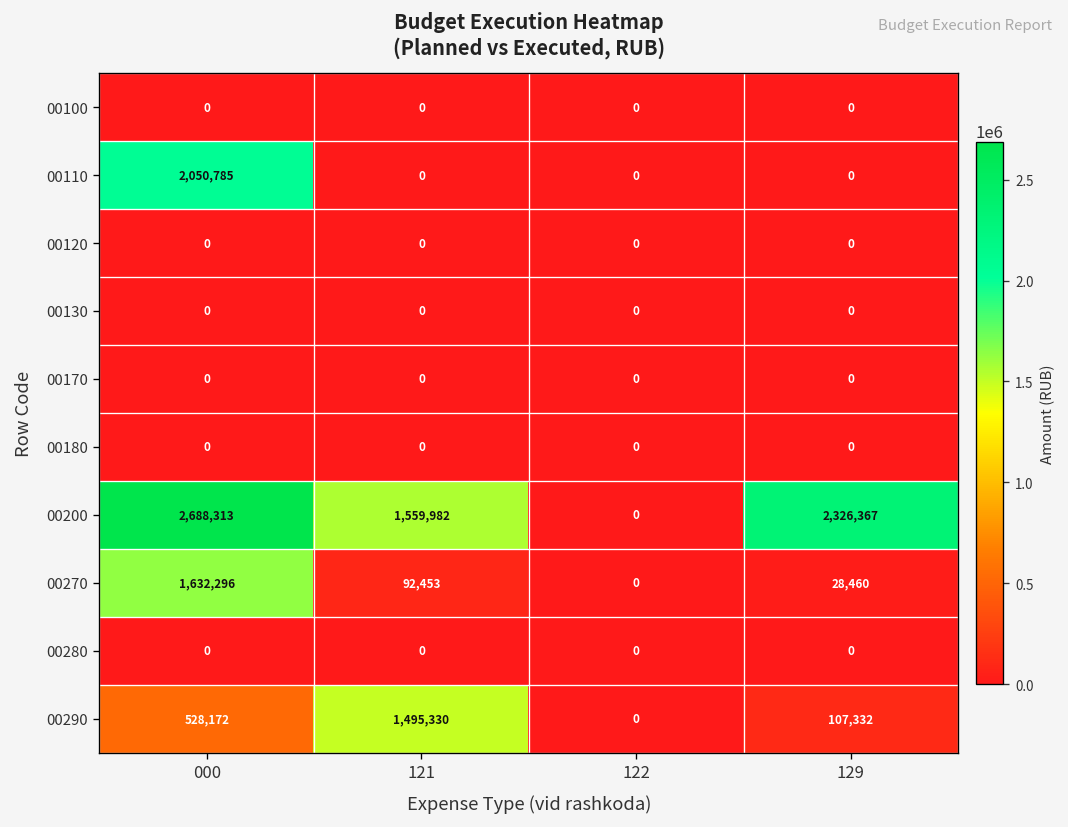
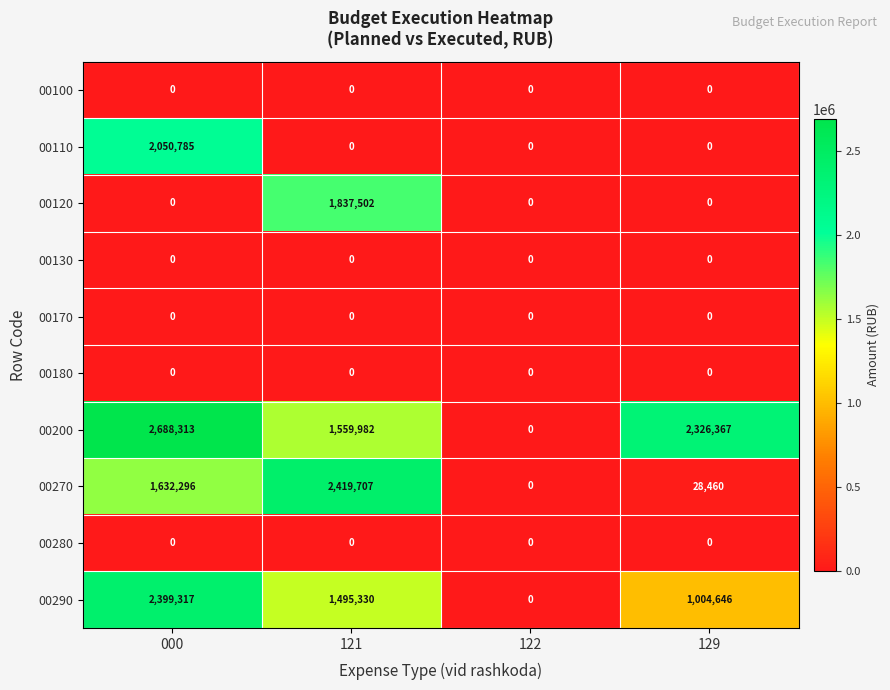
00120, 121: 0 -> 1,837,502
00270, 121: 92,453 -> 2,419,707
00290, 000: 528,172 -> 2,399,317
00290, 129: 107,332 -> 1,004,646
